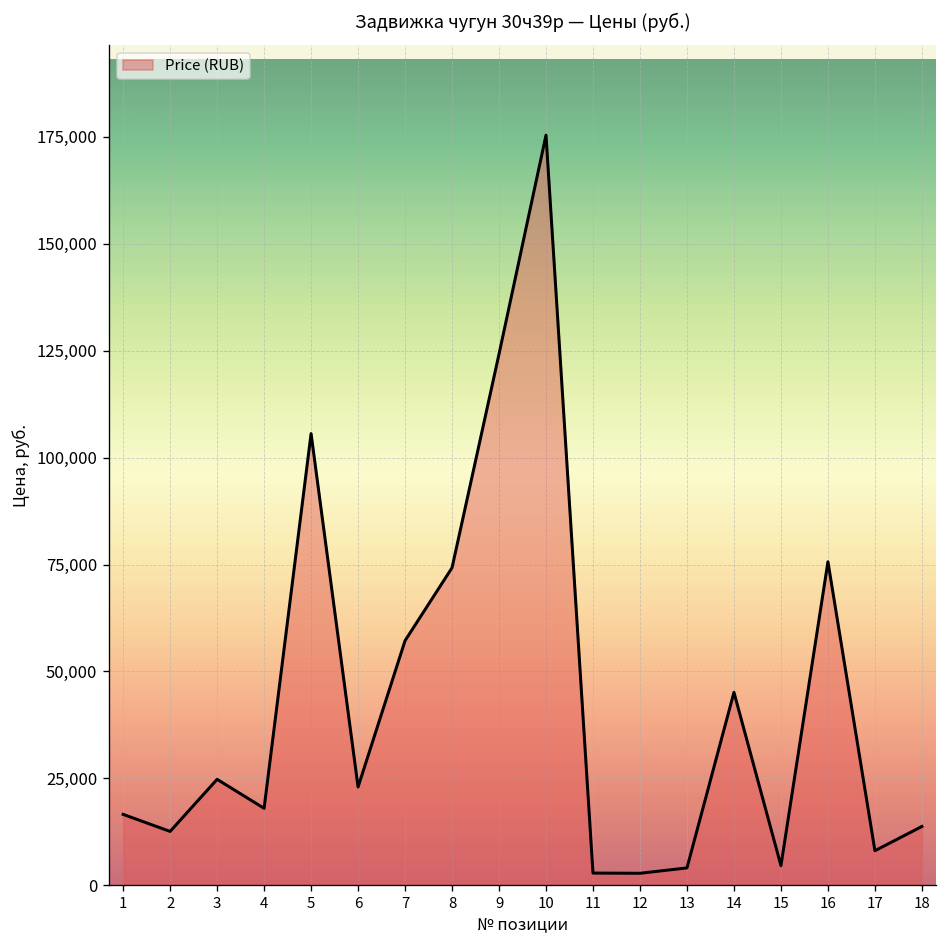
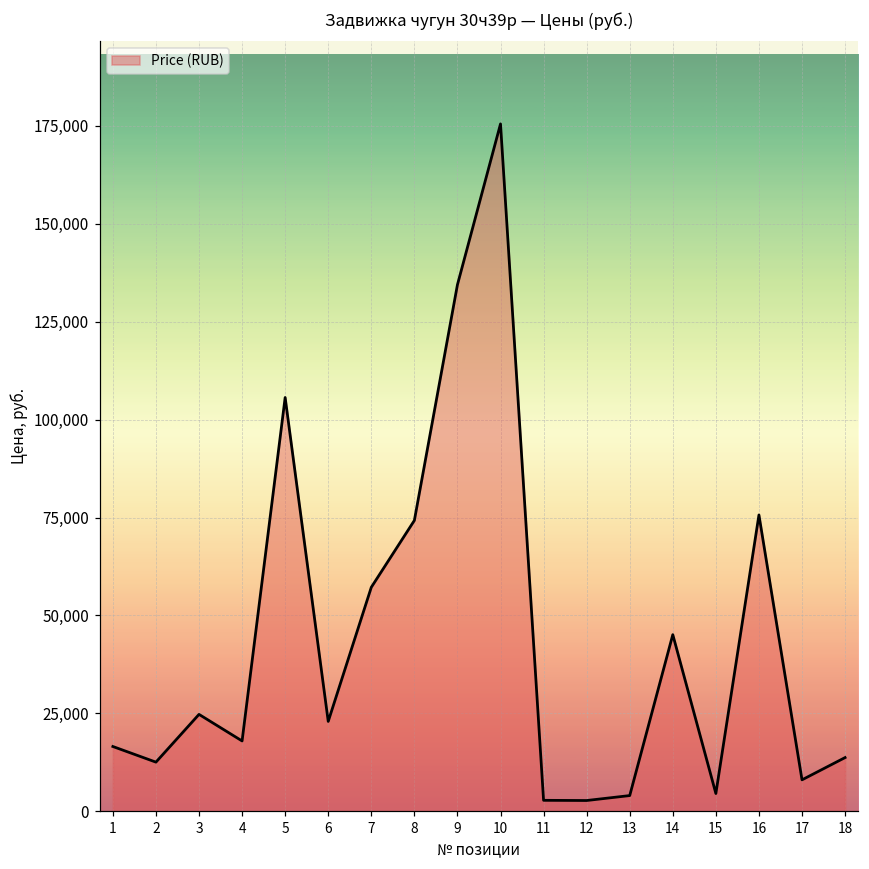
9: 124,000 -> 134,000
